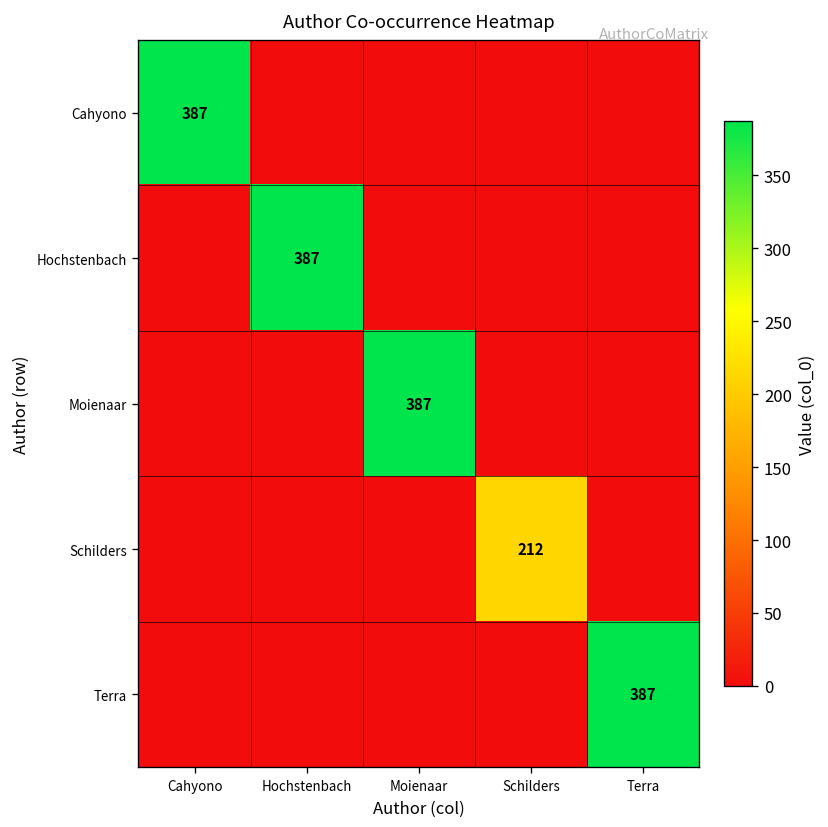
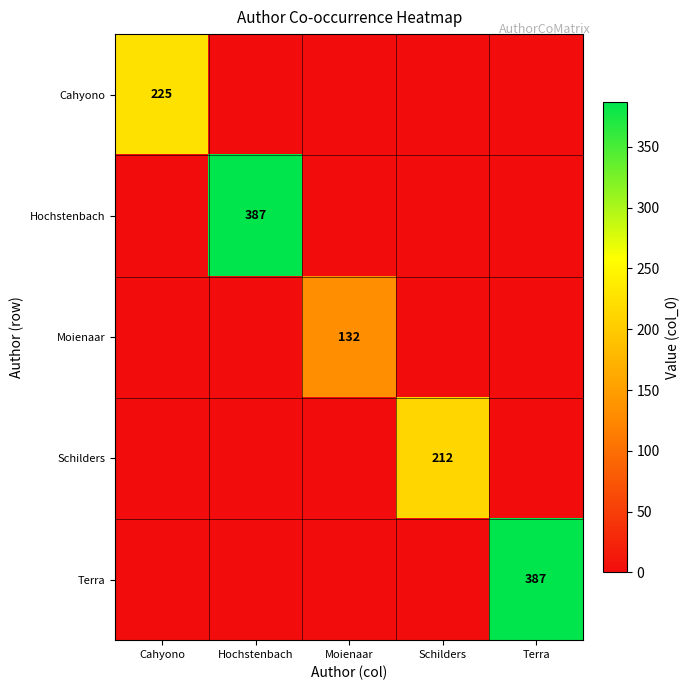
Cahyono, Cahyono: 387 -> 225
Moienaar, Moienaar: 387 -> 132
